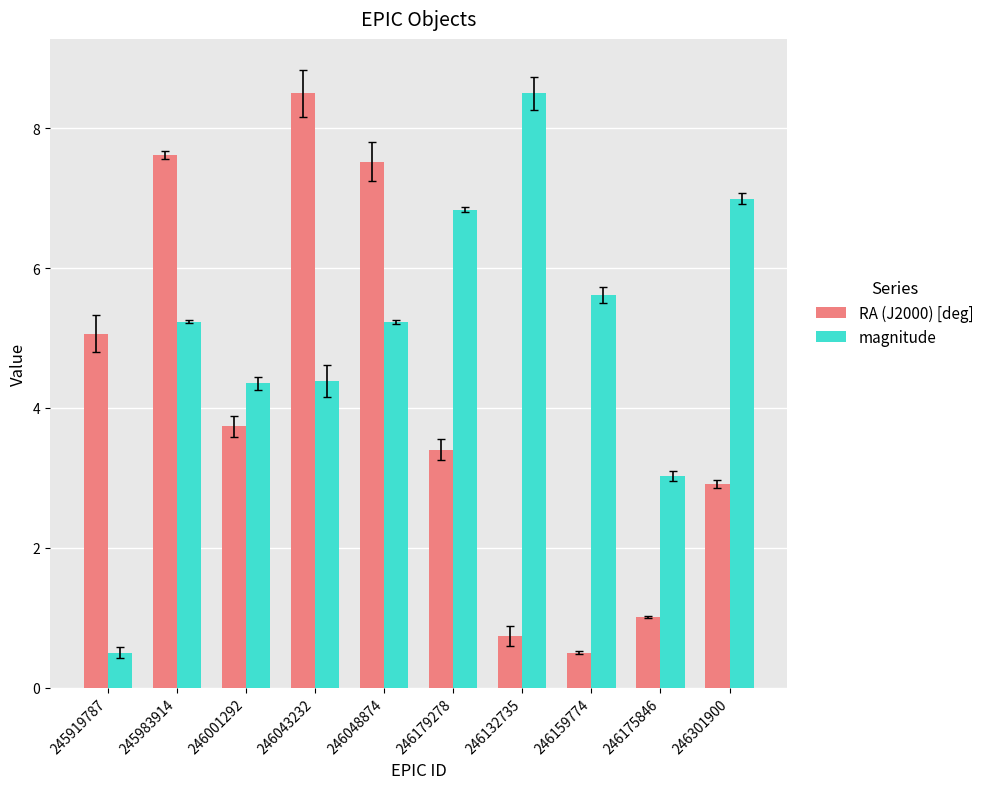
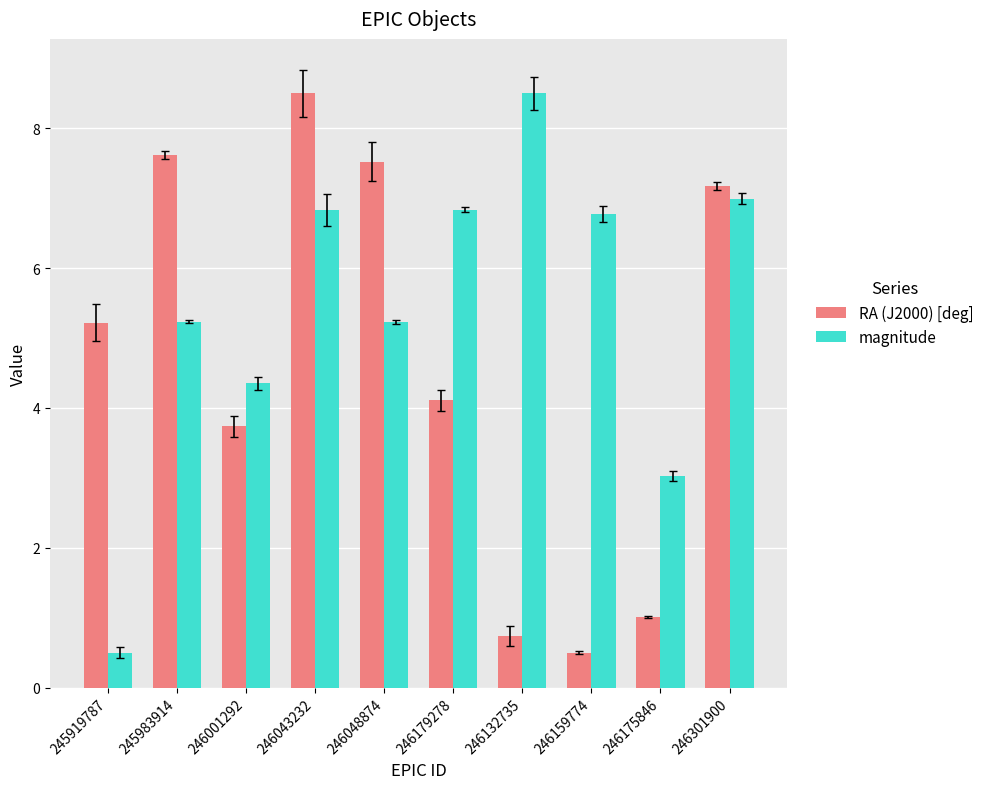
RA (J2000) [deg], 245919787: 5.1 -> 5.2
magnitude, 246043232: 4.4 -> 6.8
RA (J2000) [deg], 246179278: 3.4 -> 4.1
magnitude, 246159774: 5.6 -> 6.8
RA (J2000) [deg], 246301900: 2.9 -> 7.2
